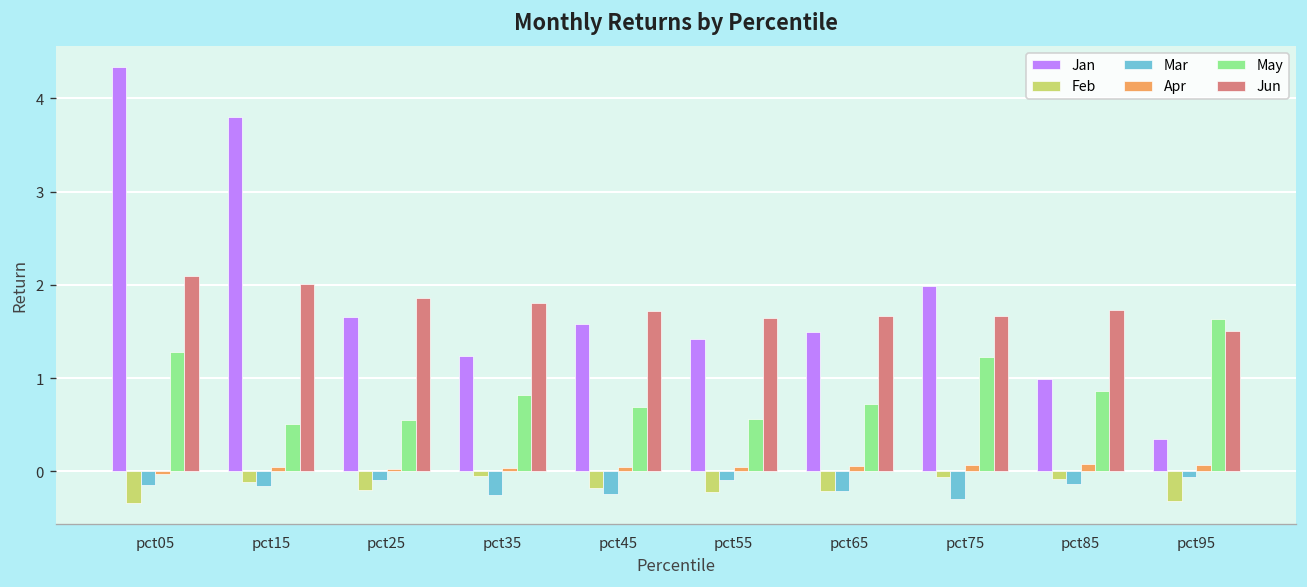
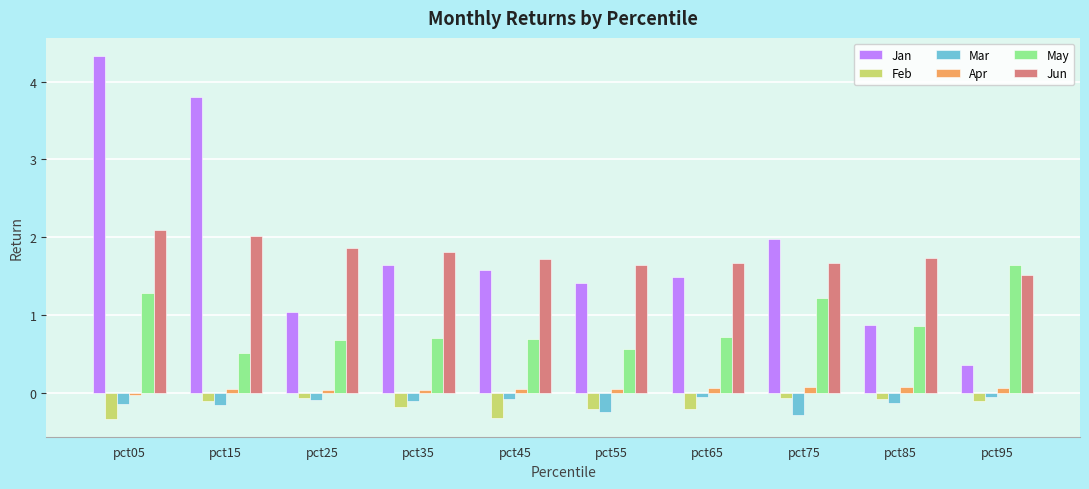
Jan, pct25: 1.7 -> 1.0
Feb, pct25: -0.2 -> -0.1
May, pct25: 0.6 -> 0.7
Jan, pct35: 1.2 -> 1.6
Feb, pct35: -0.1 -> -0.2
Mar, pct35: -0.3 -> -0.1
May, pct35: 0.8 -> 0.7
Feb, pct45: -0.2 -> -0.3
Mar, pct45: -0.2 -> -0.1
Mar, pct55: -0.1 -> -0.2
Mar, pct65: -0.2 -> -0.1
Jan, pct85: 1.0 -> 0.9
Feb, pct95: -0.3 -> -0.1
